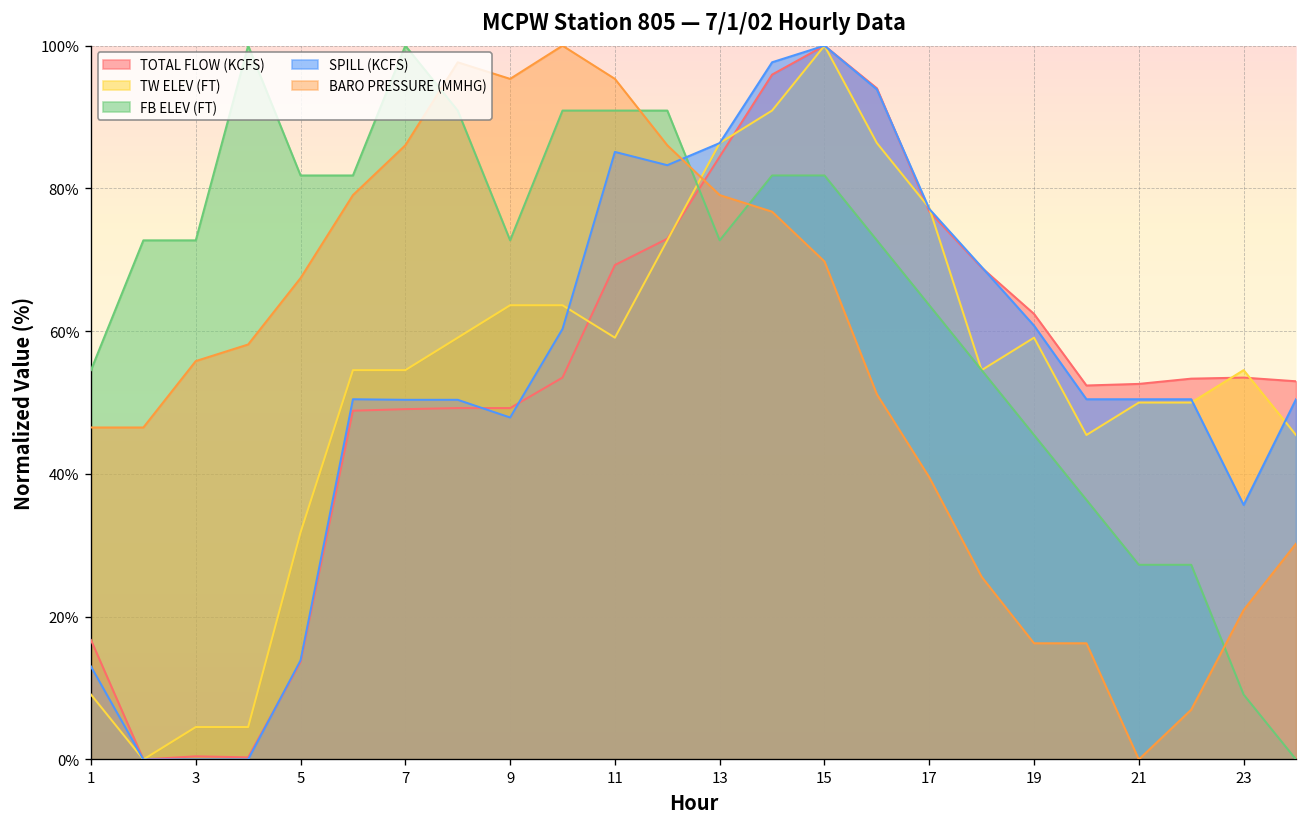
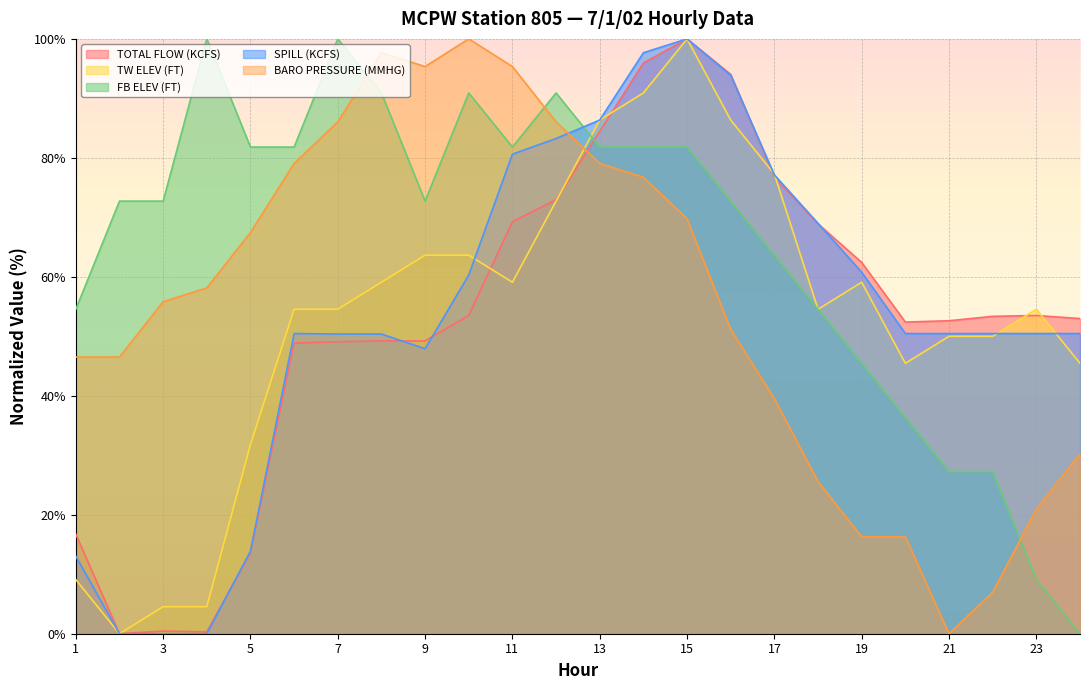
FB ELEV (FT), 11: 91% -> 82%
SPILL (KCFS), 11: 85% -> 81%
FB ELEV (FT), 13: 73% -> 82%
SPILL (KCFS), 23: 36% -> 50%
